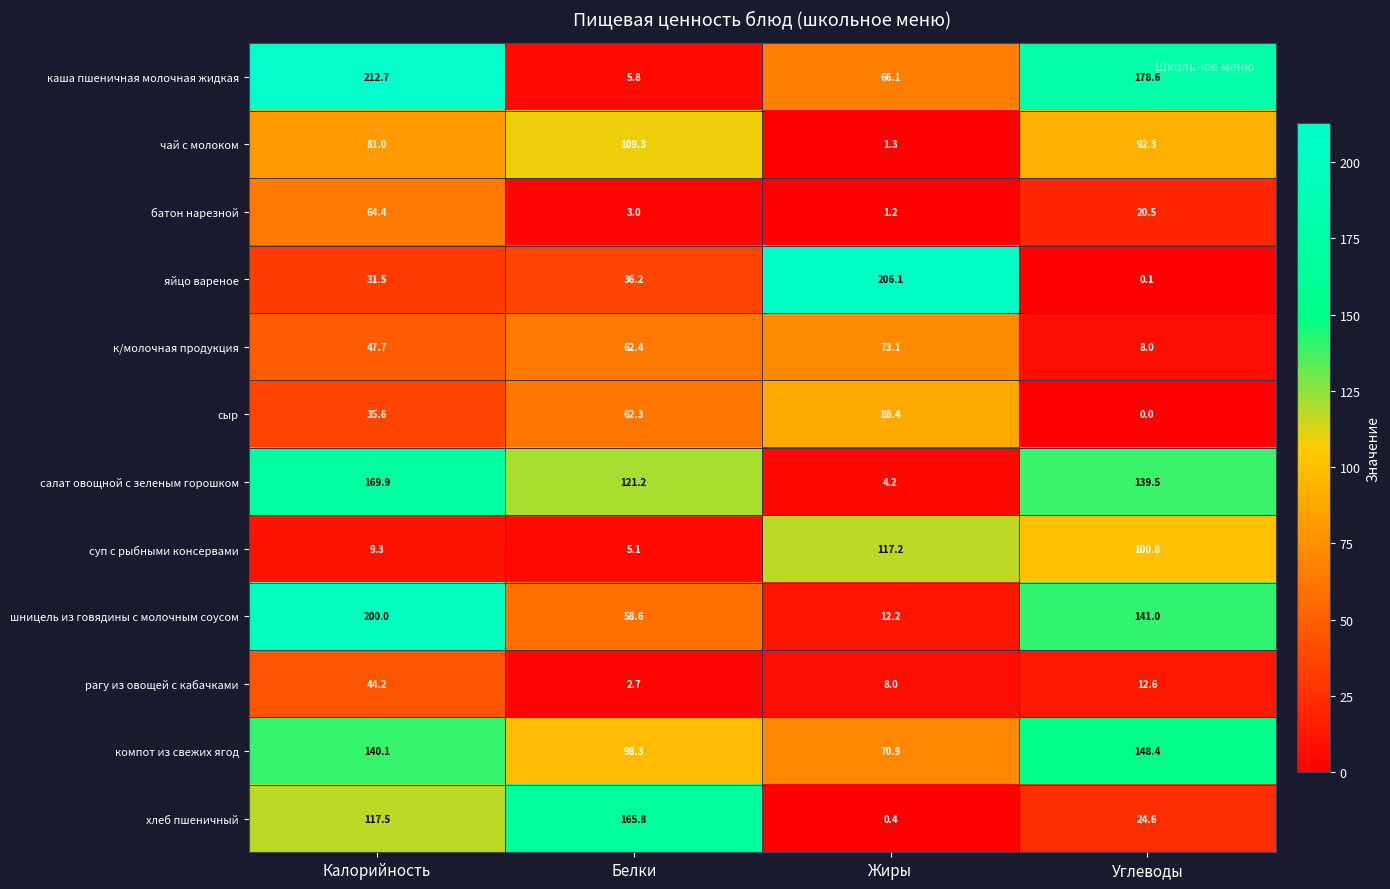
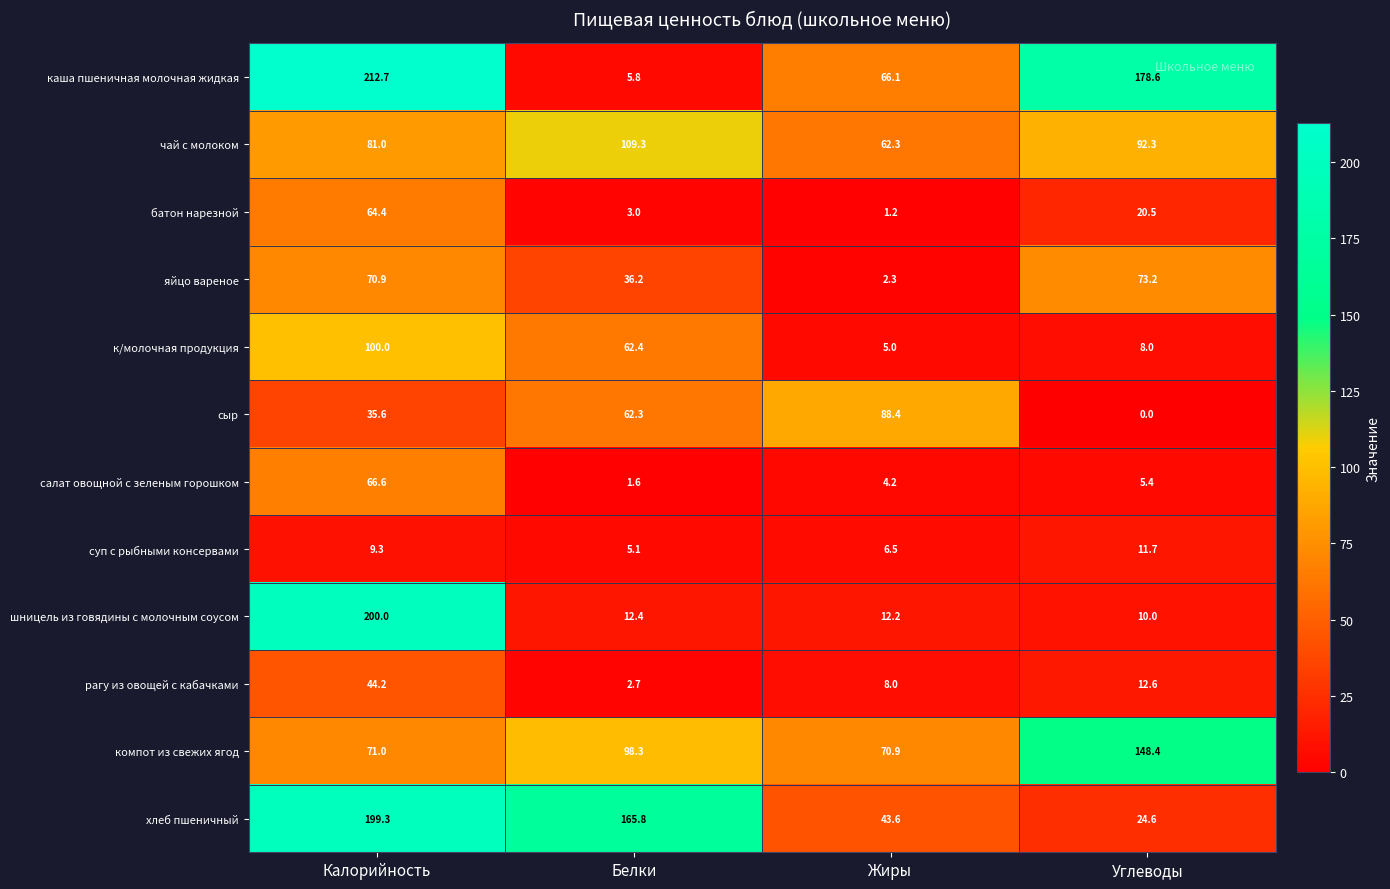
чай с молоком, Жиры: 1.3 -> 62.3
яйцо вареное, Калорийность: 31.5 -> 70.9
яйцо вареное, Жиры: 206.1 -> 2.3
яйцо вареное, Углеводы: 0.1 -> 73.2
к/молочная продукция, Калорийность: 47.7 -> 100.0
к/молочная продукция, Жиры: 73.1 -> 5.0
салат овощной с зеленым горошком, Калорийность: 169.9 -> 66.6
салат овощной с зеленым горошком, Белки: 121.2 -> 1.6
салат овощной с зеленым горошком, Углеводы: 139.5 -> 5.4
суп с рыбными консервами, Жиры: 117.2 -> 6.5
суп с рыбными консервами, Углеводы: 100.8 -> 11.7
шницель из говядины с молочным соусом, Белки: 58.6 -> 12.4
шницель из говядины с молочным соусом, Углеводы: 141.0 -> 10.0
компот из свежих ягод, Калорийность: 140.1 -> 71.0
хлеб пшеничный, Калорийность: 117.5 -> 199.3
хлеб пшеничный, Жиры: 0.4 -> 43.6
